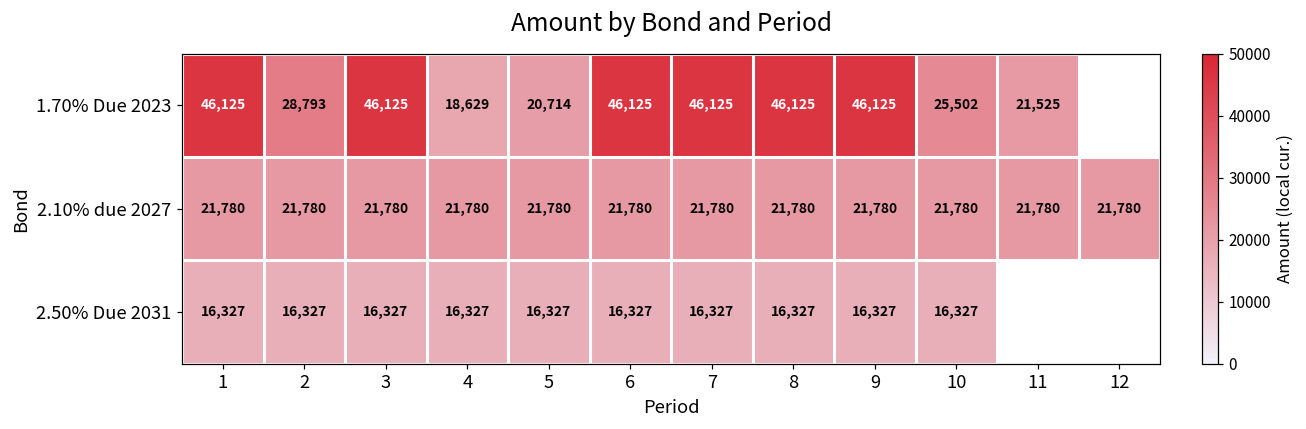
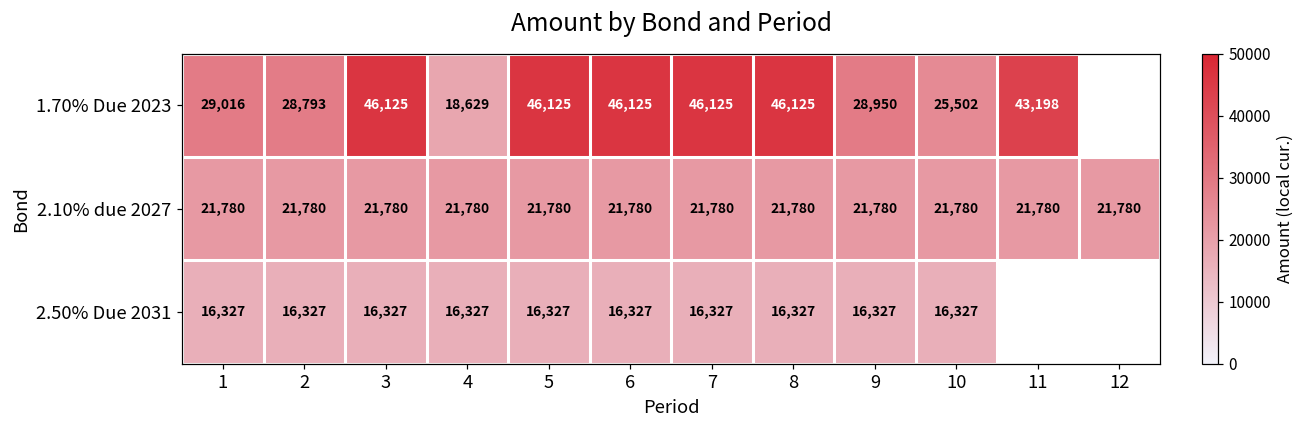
1.70% Due 2023, 1: 46,125 -> 29,016
1.70% Due 2023, 5: 20,714 -> 46,125
1.70% Due 2023, 9: 46,125 -> 28,950
1.70% Due 2023, 11: 21,525 -> 43,198
